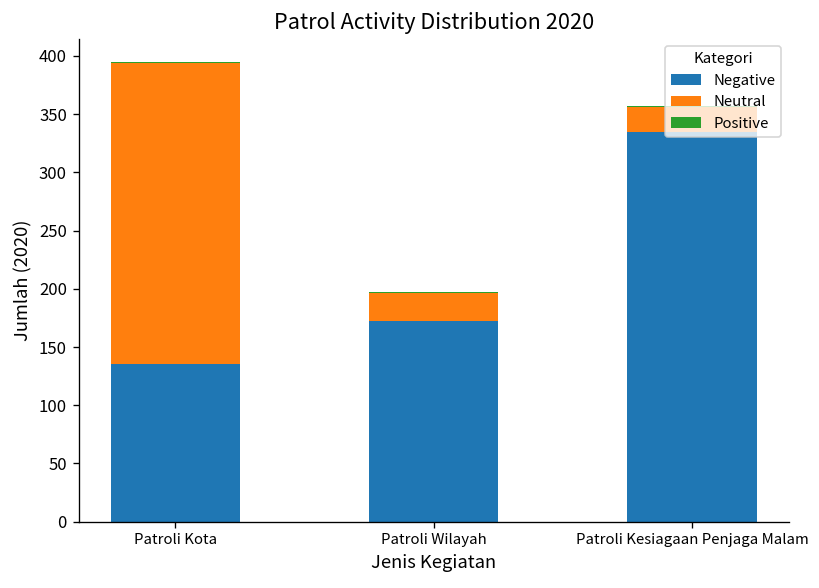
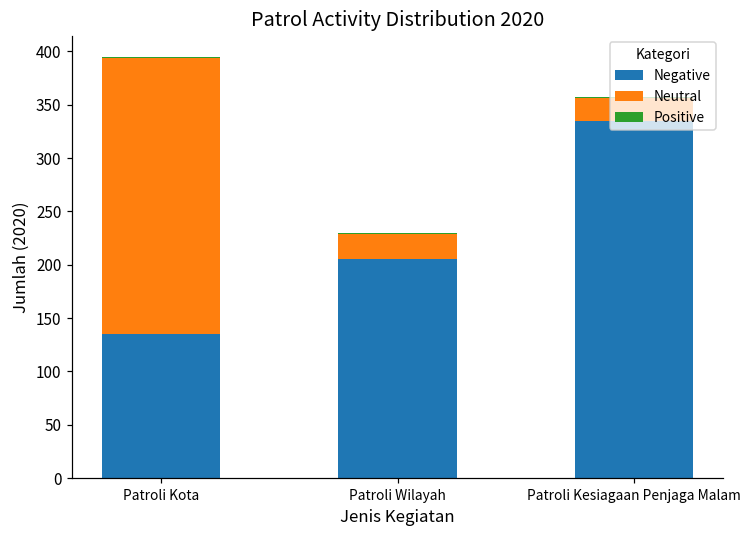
Negative, Patroli Wilayah: 170 -> 210
